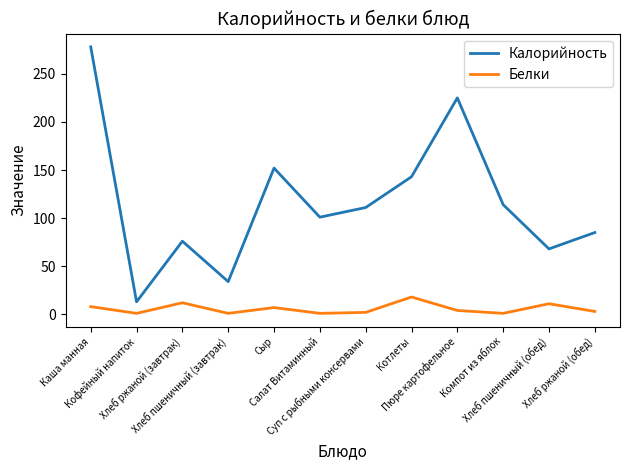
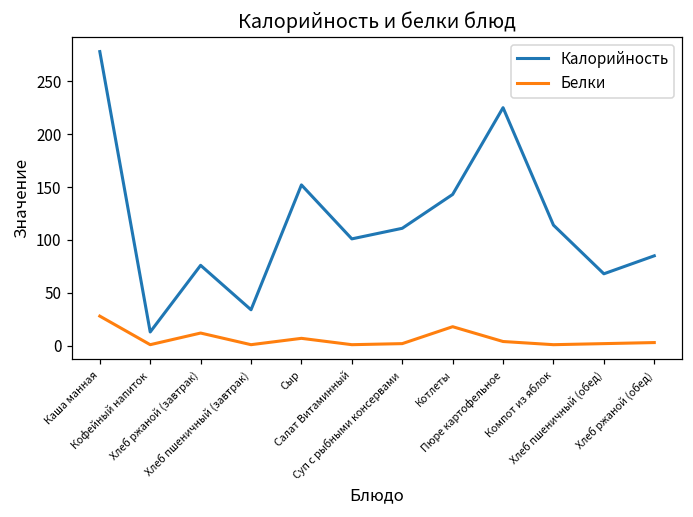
Белки, Каша манная: 10 -> 30
Белки, Хлеб пшеничный (обед): 10 -> 0
